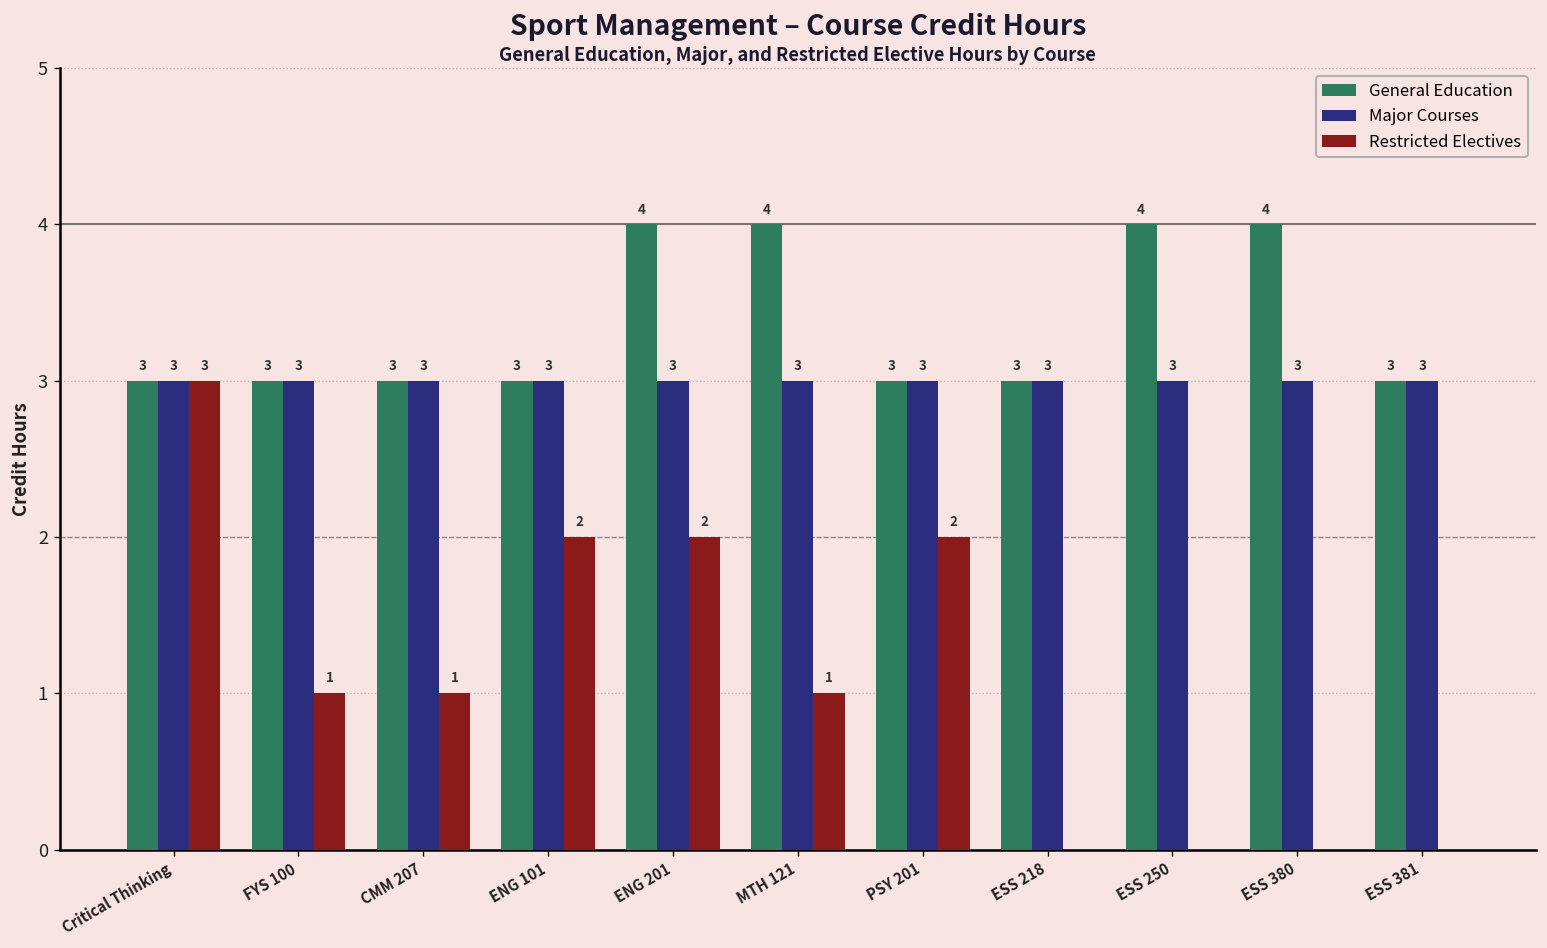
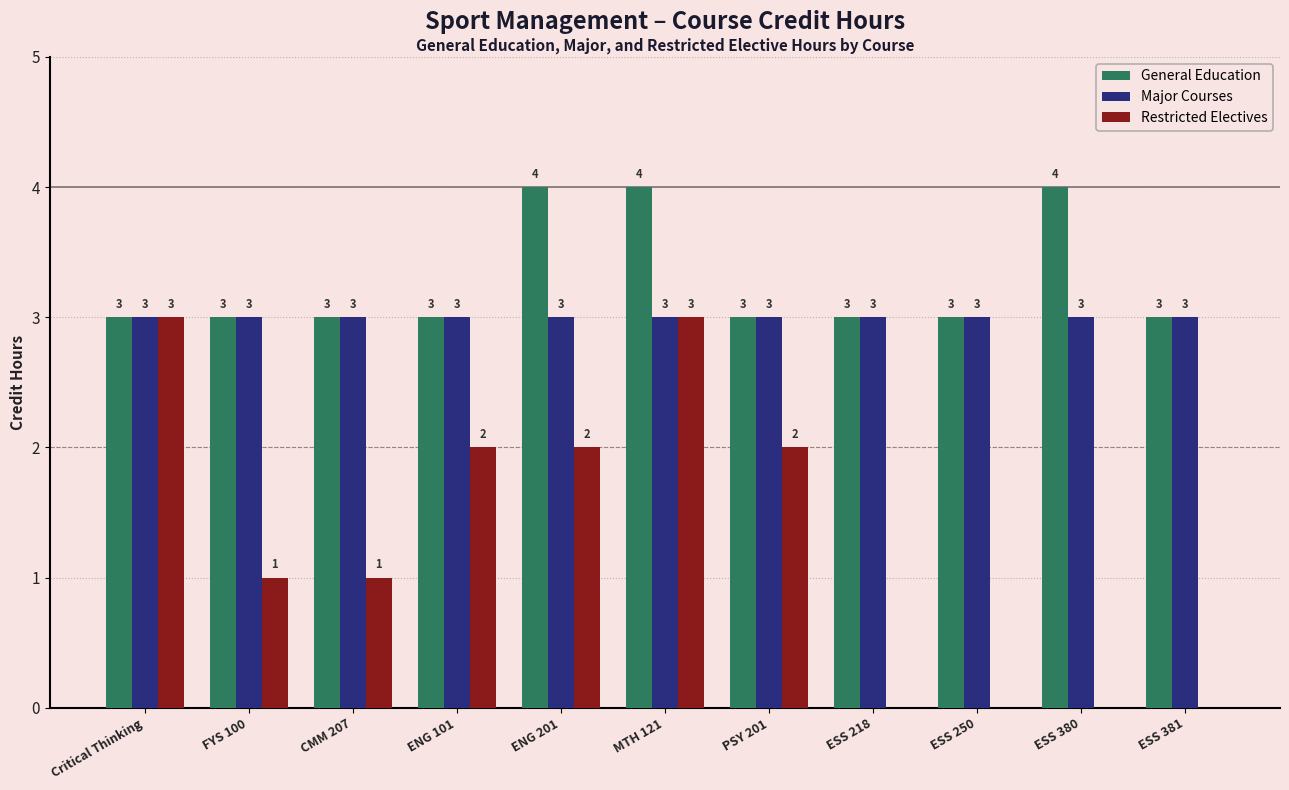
Restricted Electives, MTH 121: 1 -> 3
General Education, ESS 250: 4 -> 3
